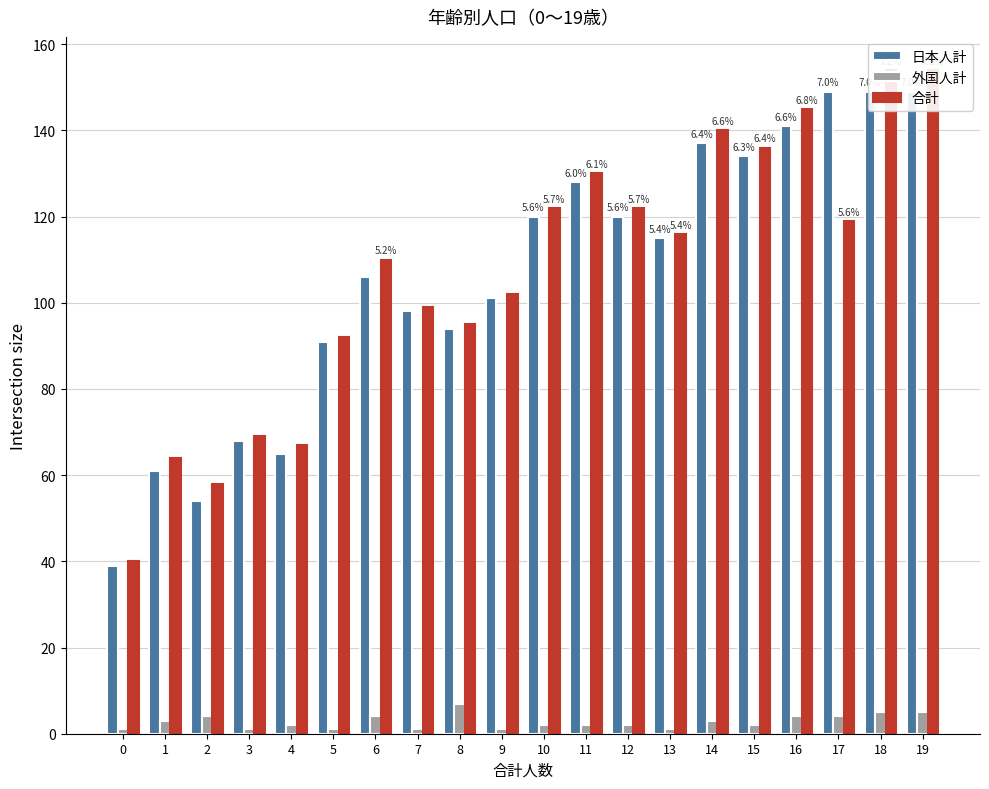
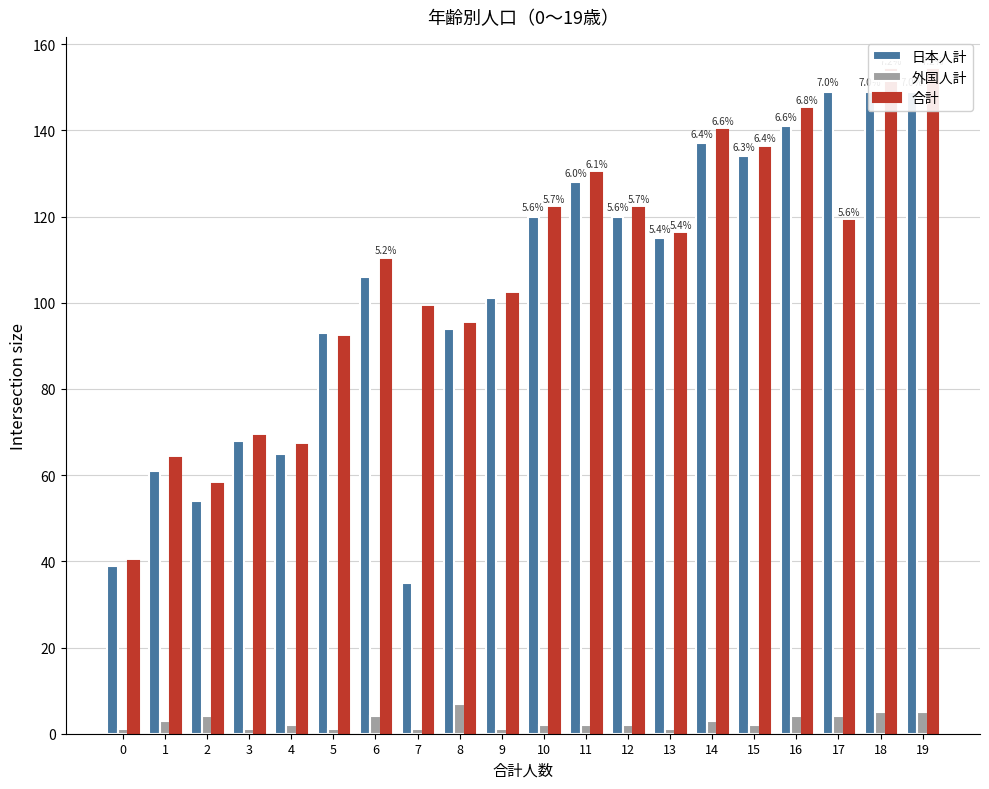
日本人計, 5: 91 -> 93
日本人計, 7: 98 -> 35
